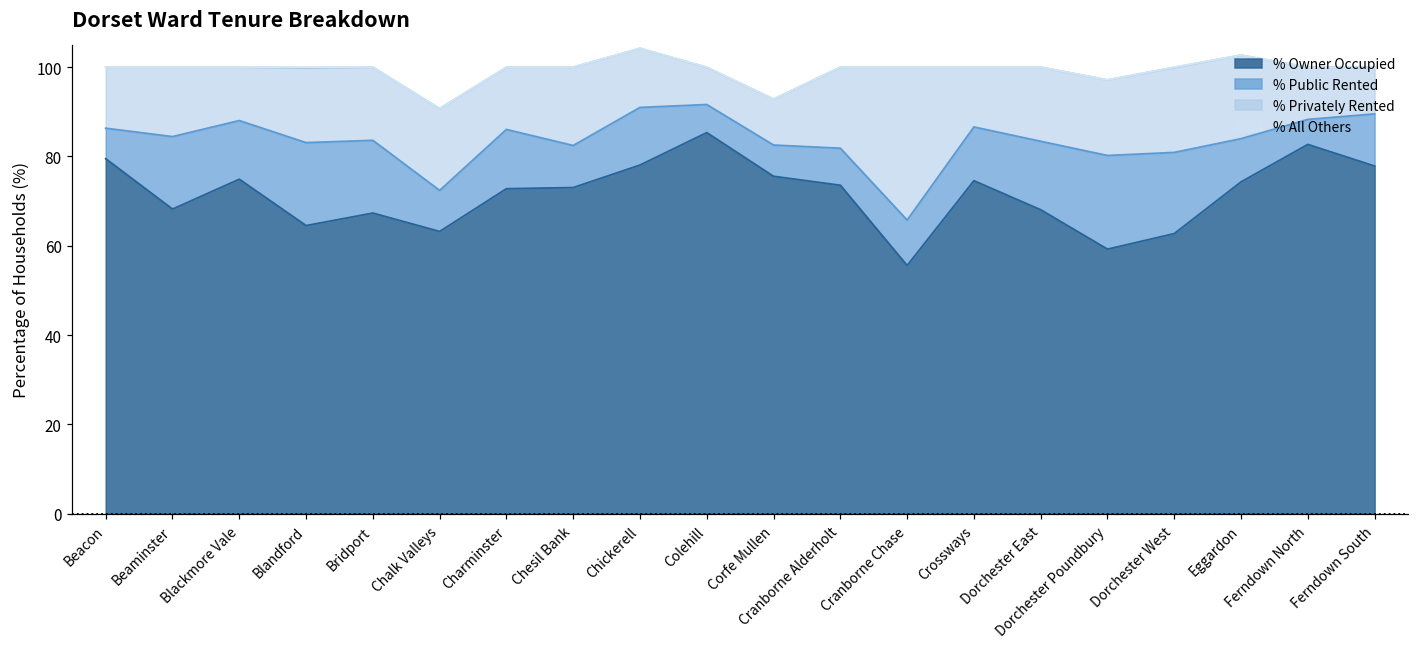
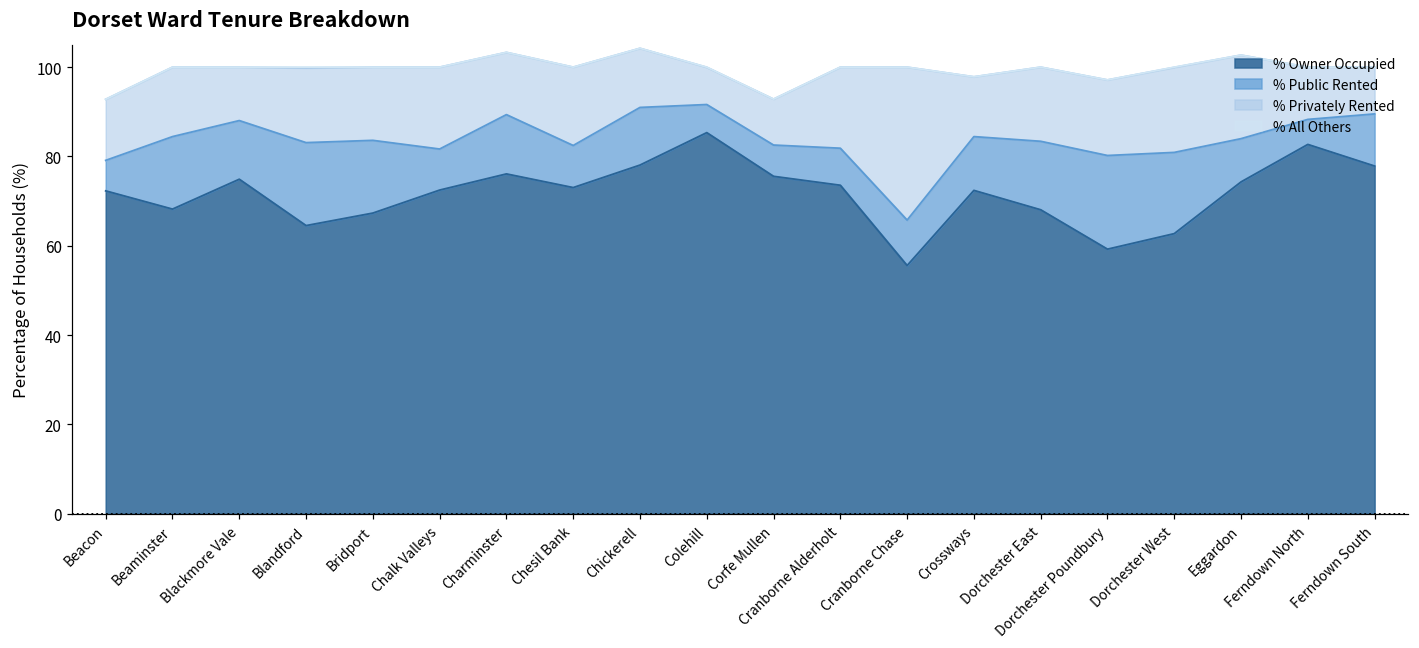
% Owner Occupied, Beacon: 80 -> 72
% Owner Occupied, Chalk Valleys: 63 -> 72
% Owner Occupied, Charminster: 73 -> 76
% Owner Occupied, Crossways: 75 -> 72
